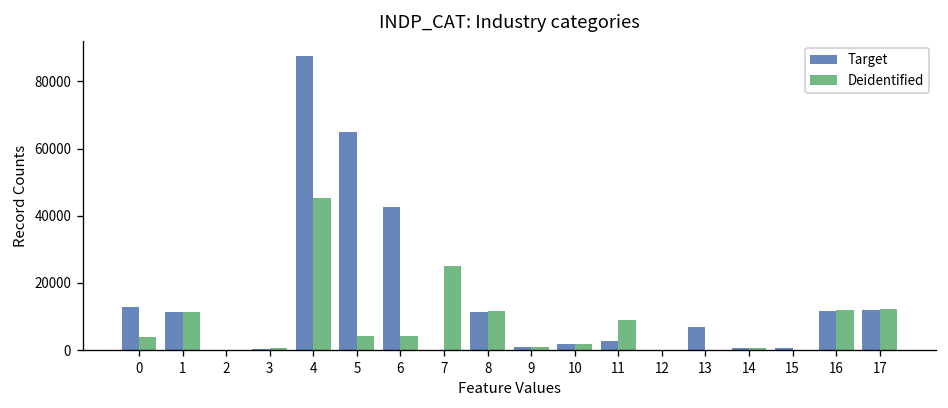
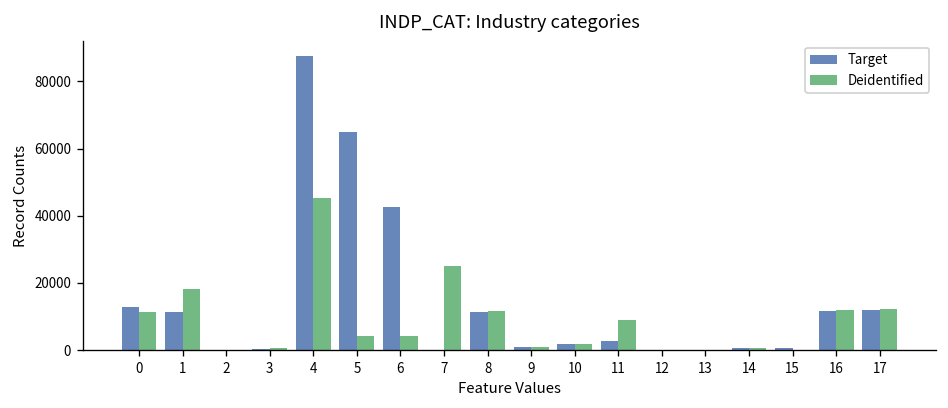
Deidentified, 0: 4000 -> 11000
Deidentified, 1: 11000 -> 18000
Target, 13: 7000 -> 0
